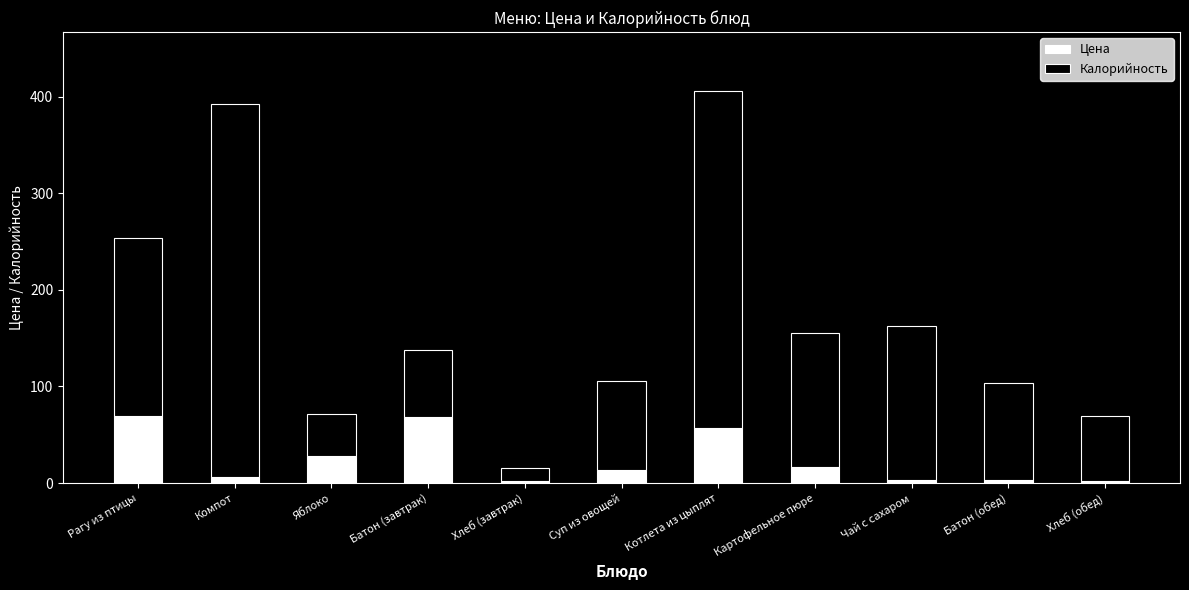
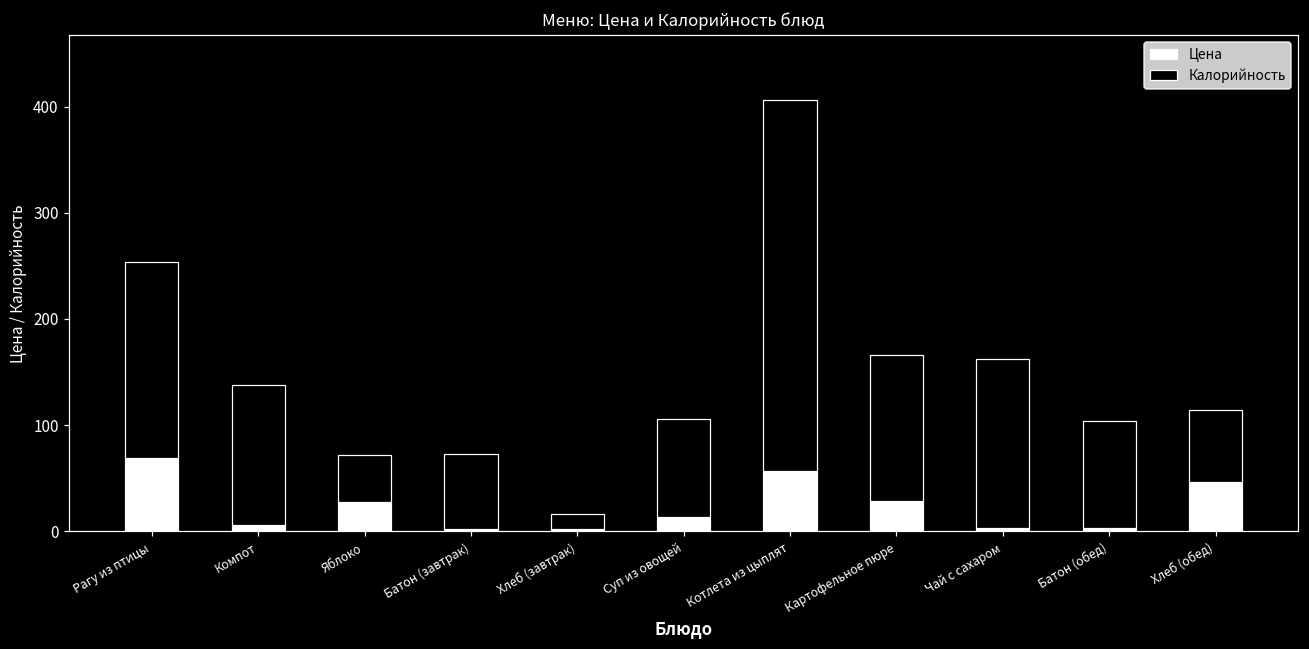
Калорийность, Компот: 390 -> 130
Цена, Батон (завтрак): 70 -> 0
Цена, Картофельное пюре: 20 -> 30
Цена, Хлеб (обед): 0 -> 50
